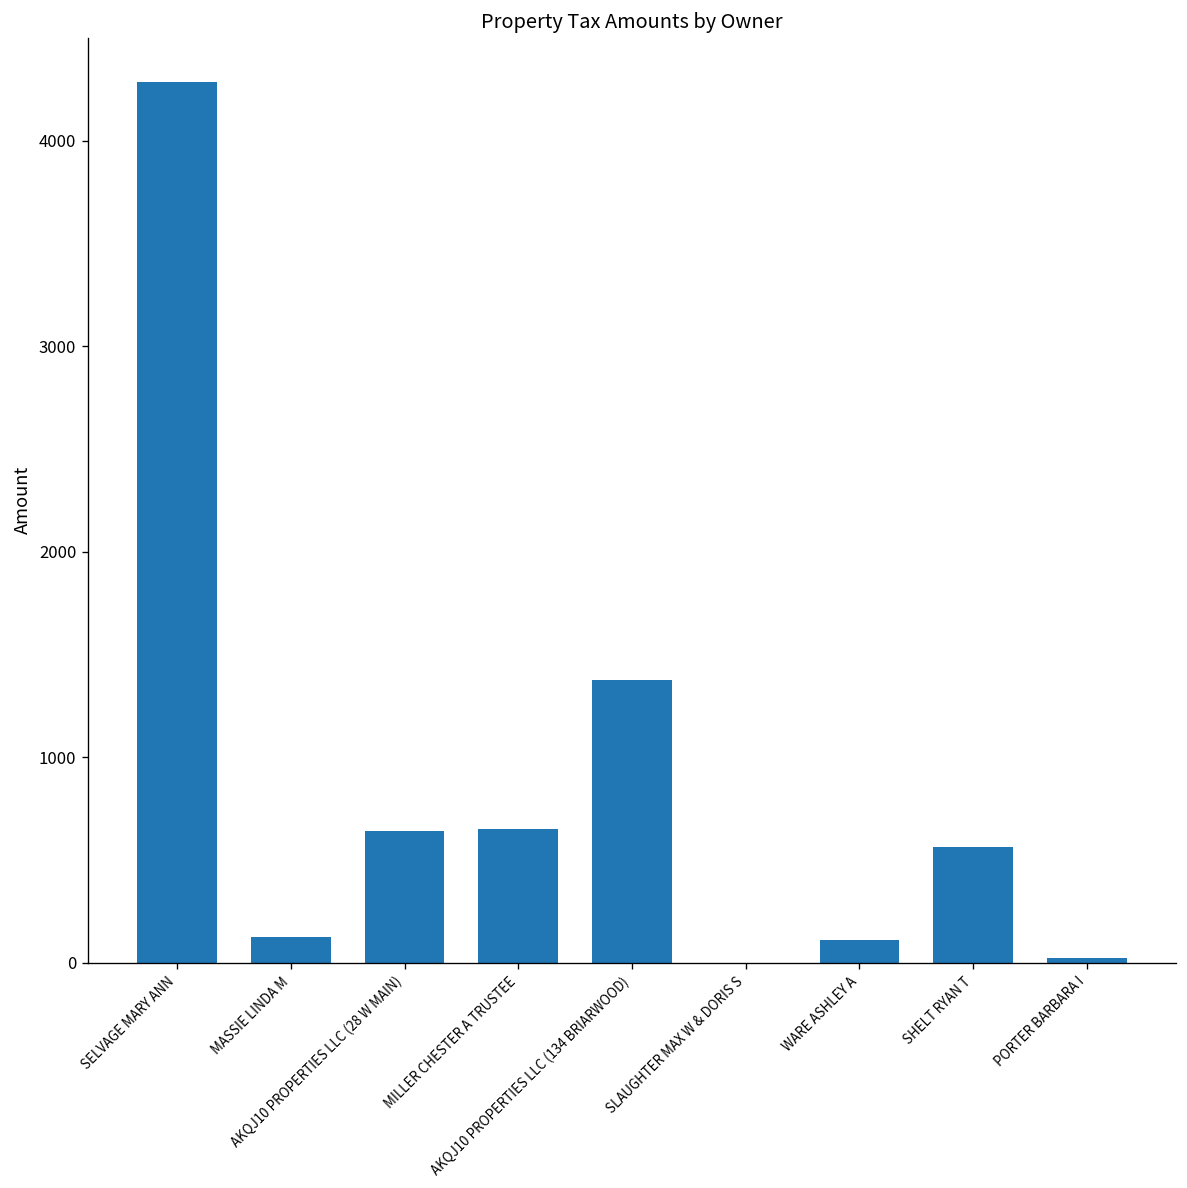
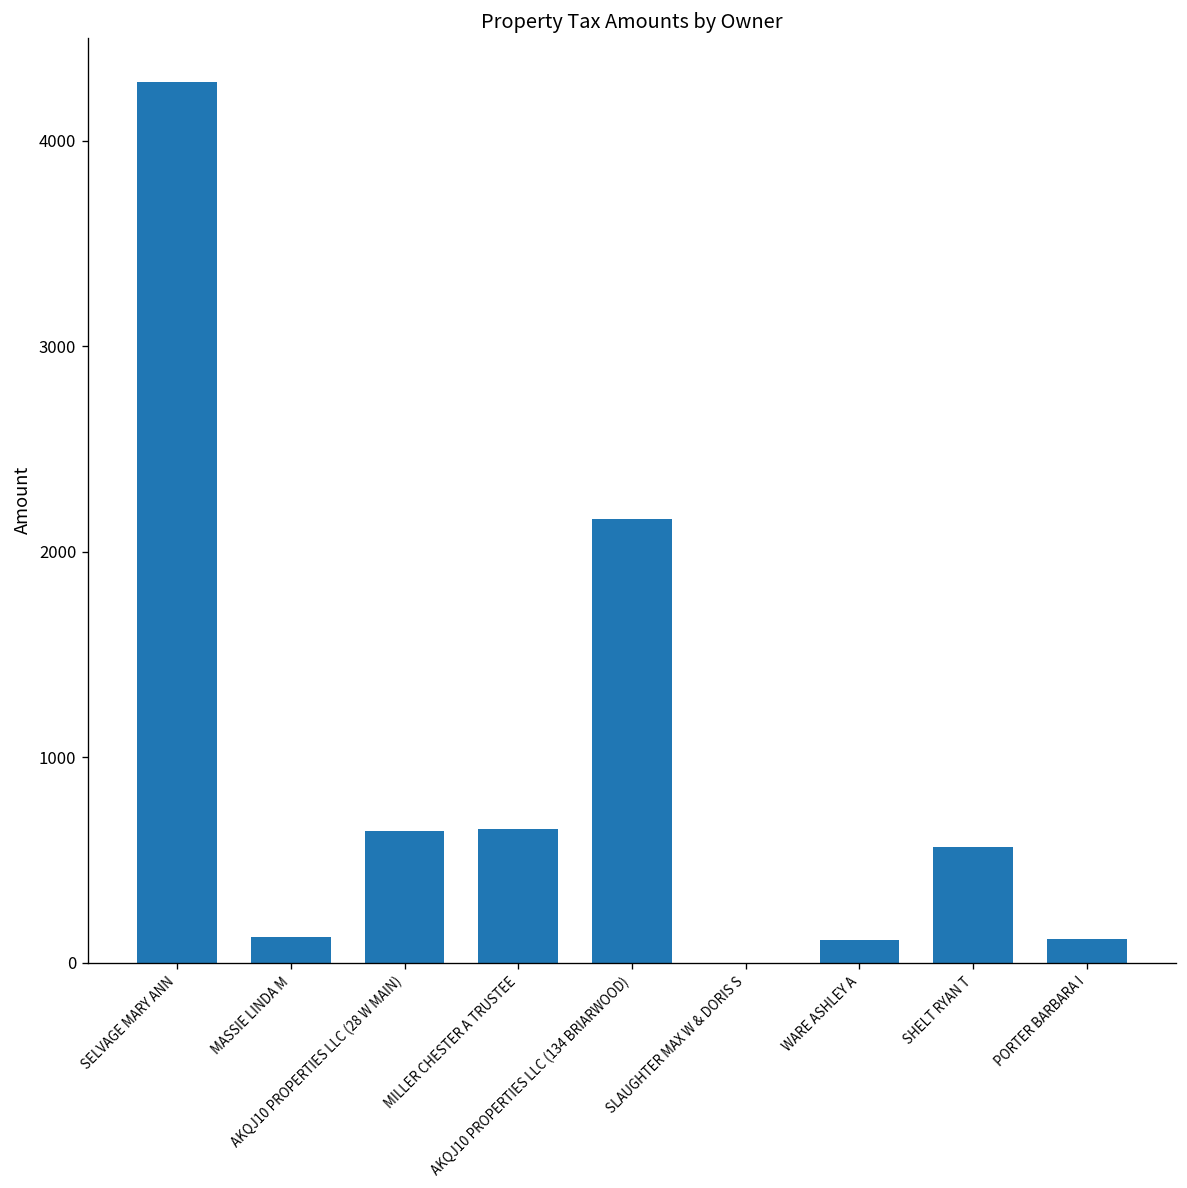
AKQJ10 PROPERTIES LLC (134 BRIARWOOD): 1380 -> 2160
PORTER BARBARA I: 20 -> 120
